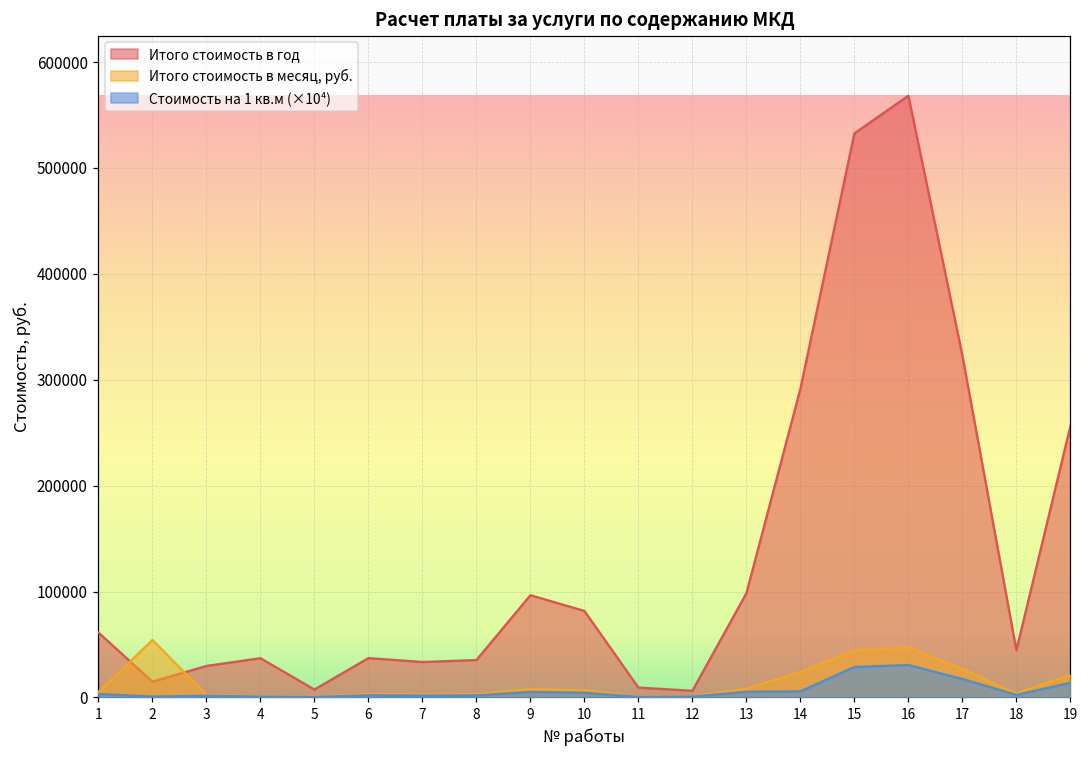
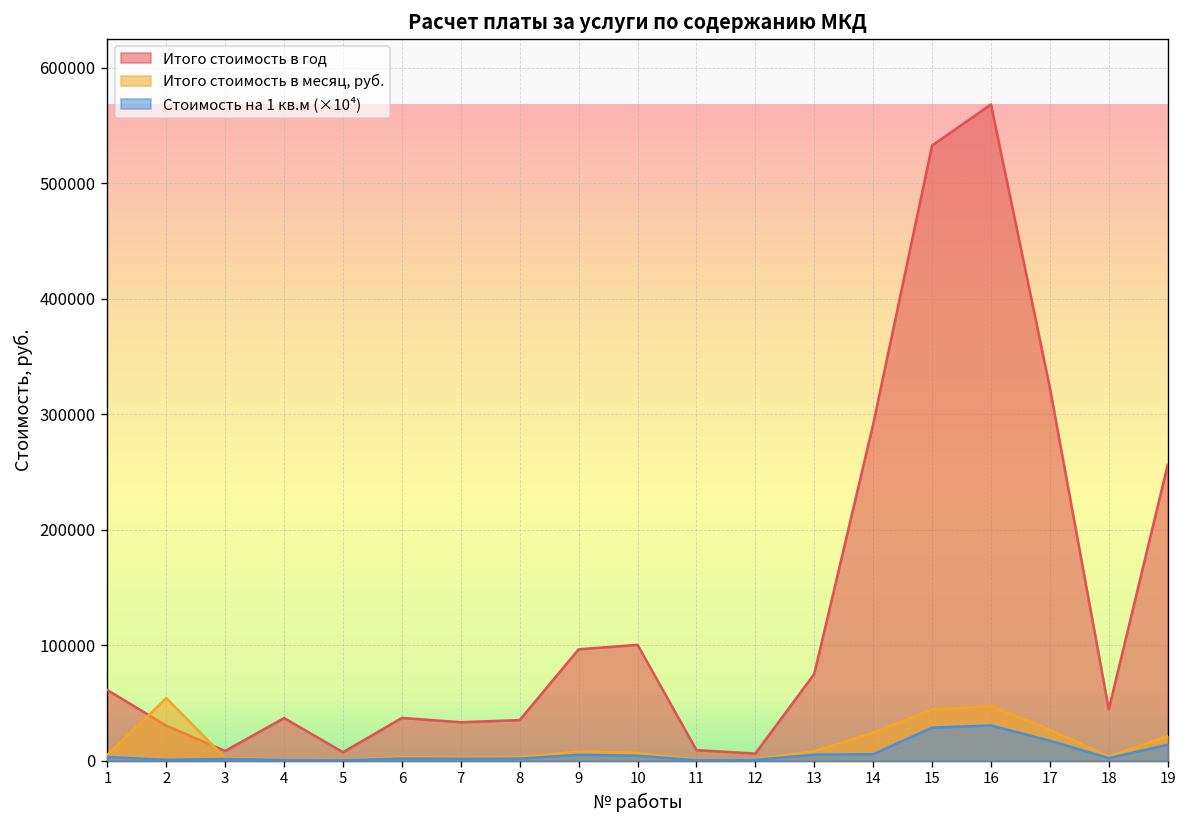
Итого стоимость в год, 2: 10000 -> 30000
Итого стоимость в год, 3: 30000 -> 10000
Итого стоимость в год, 10: 80000 -> 100000
Итого стоимость в год, 13: 100000 -> 80000
